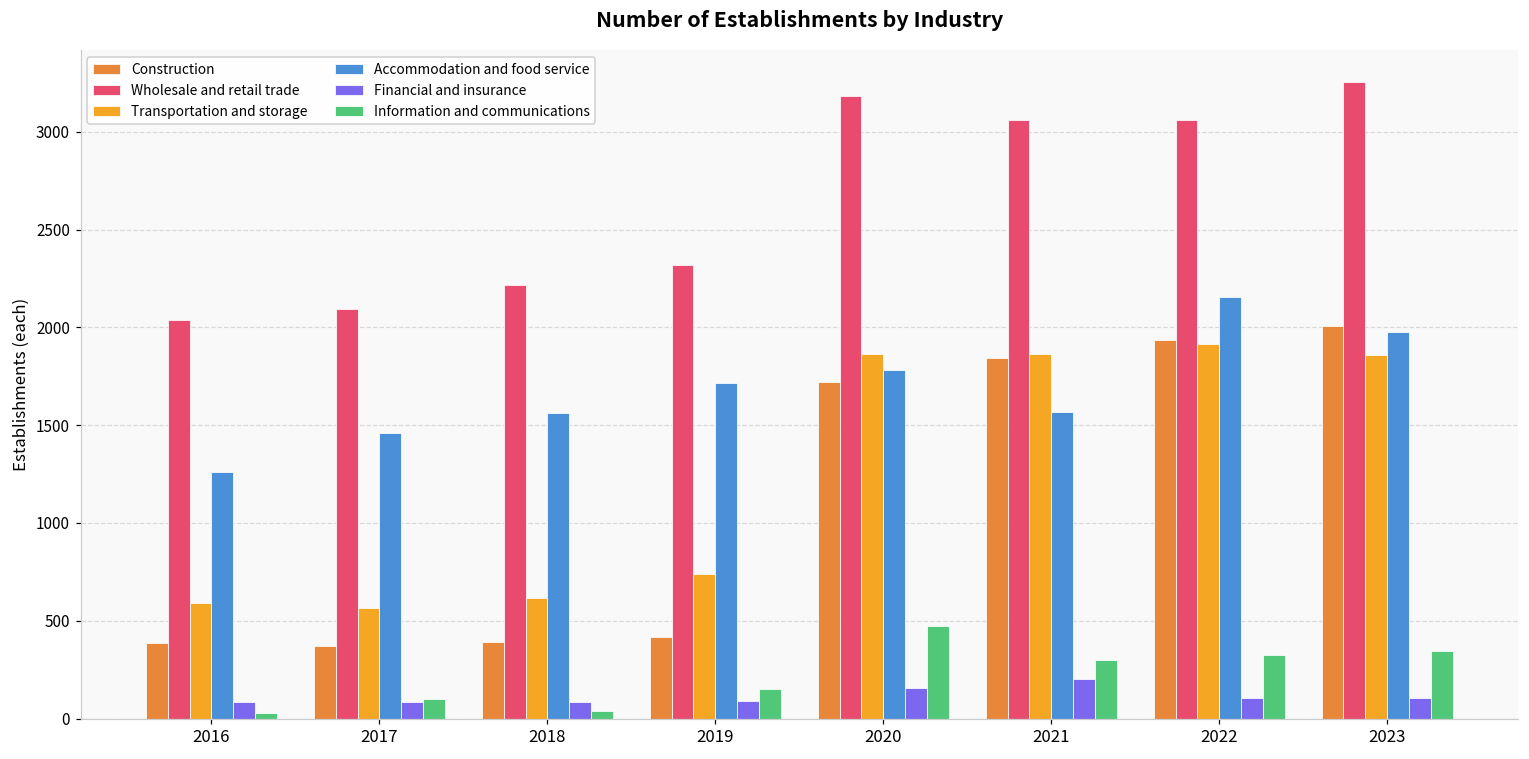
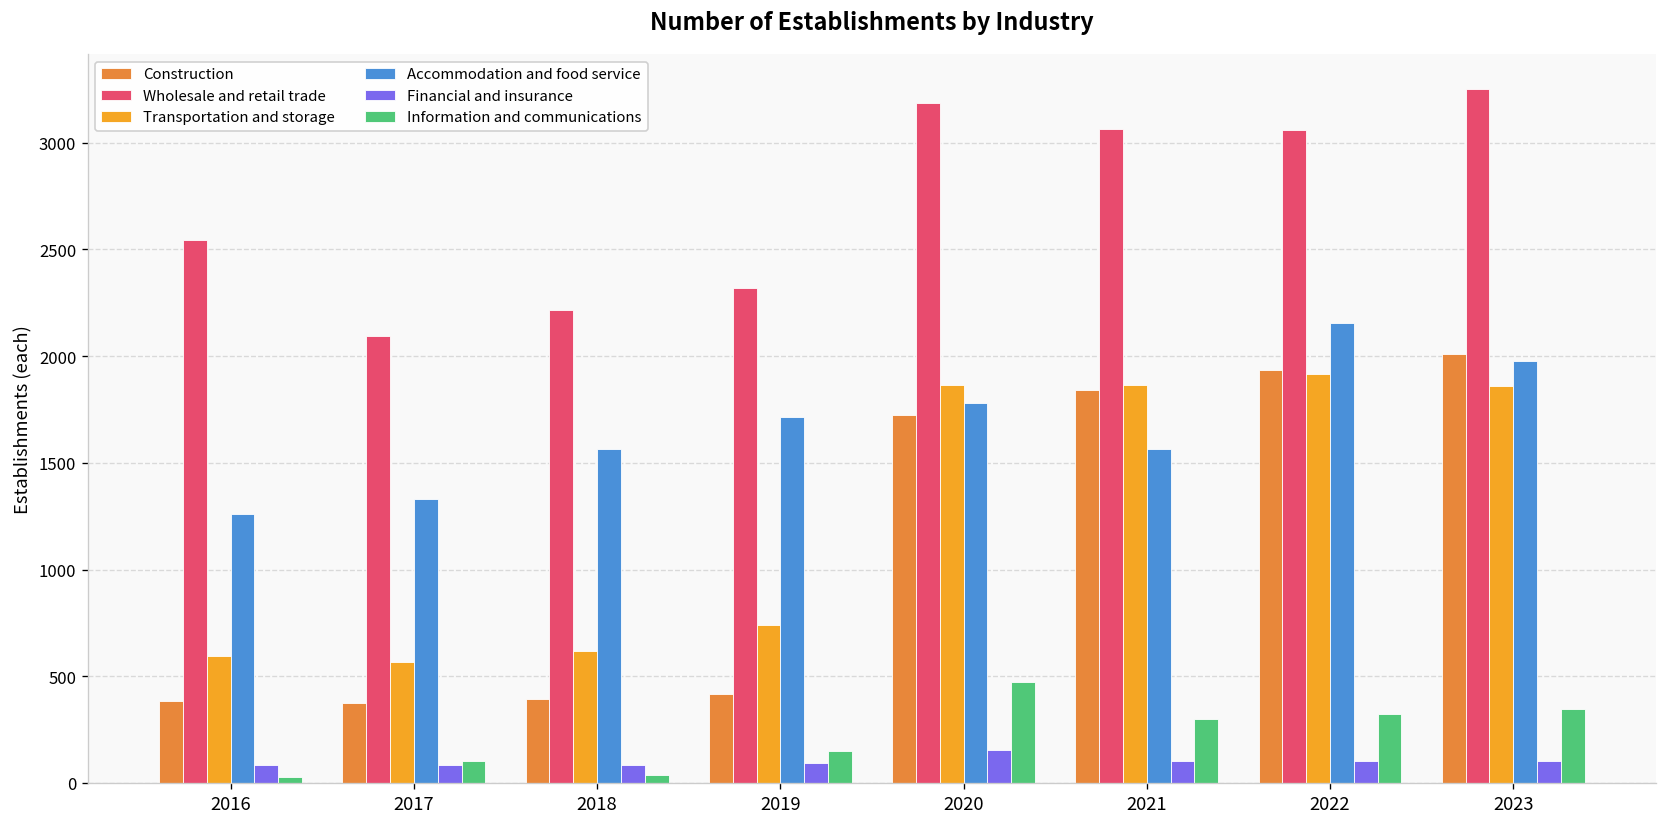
Wholesale and retail trade, 2016: 2040 -> 2540
Accommodation and food service, 2017: 1460 -> 1330
Financial and insurance, 2021: 210 -> 100
